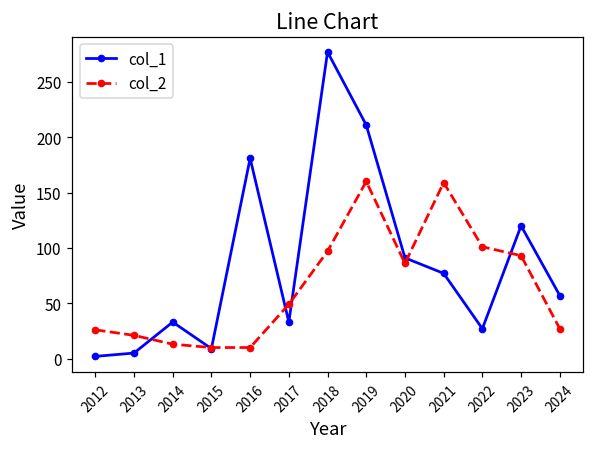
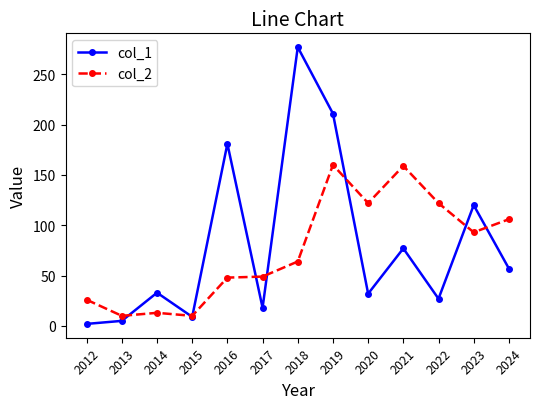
col_2, 2013: 21 -> 10
col_2, 2016: 10 -> 48
col_1, 2017: 33 -> 18
col_2, 2018: 97 -> 64
col_1, 2020: 91 -> 32
col_2, 2020: 86 -> 122
col_2, 2022: 101 -> 122
col_2, 2024: 27 -> 106
